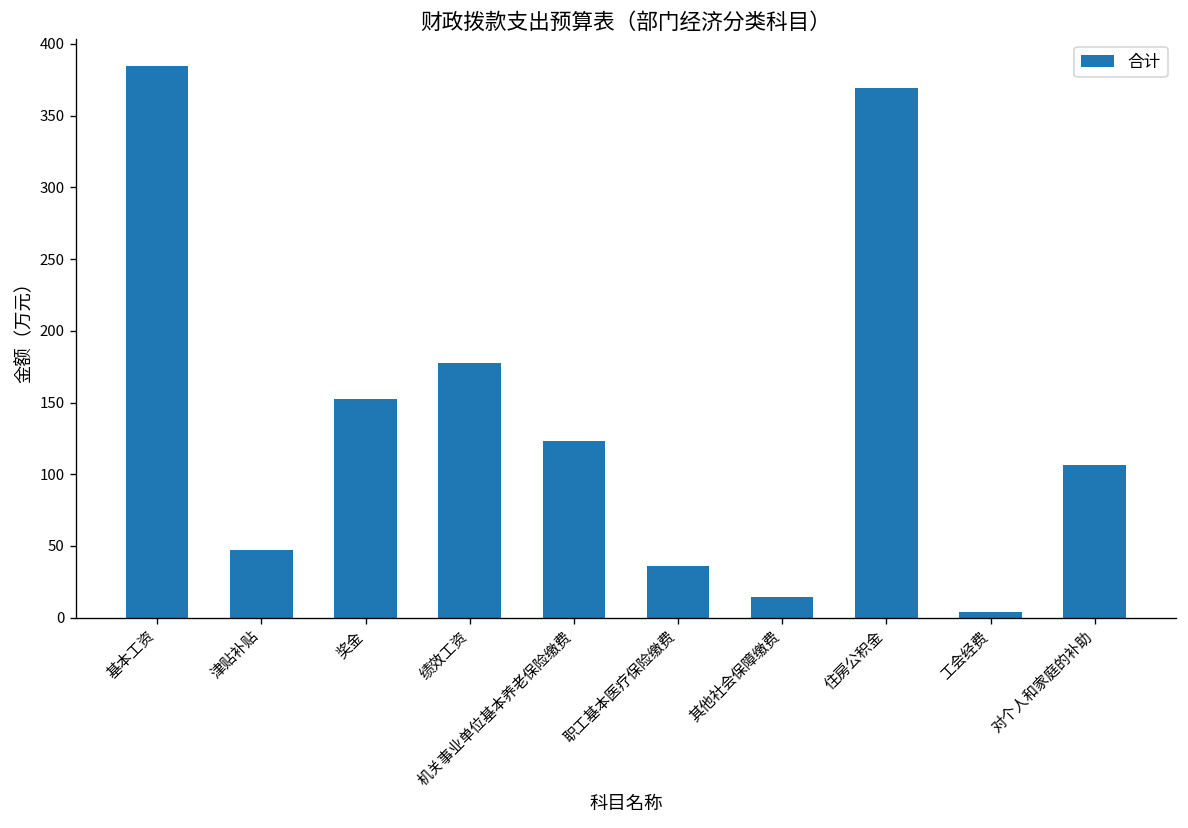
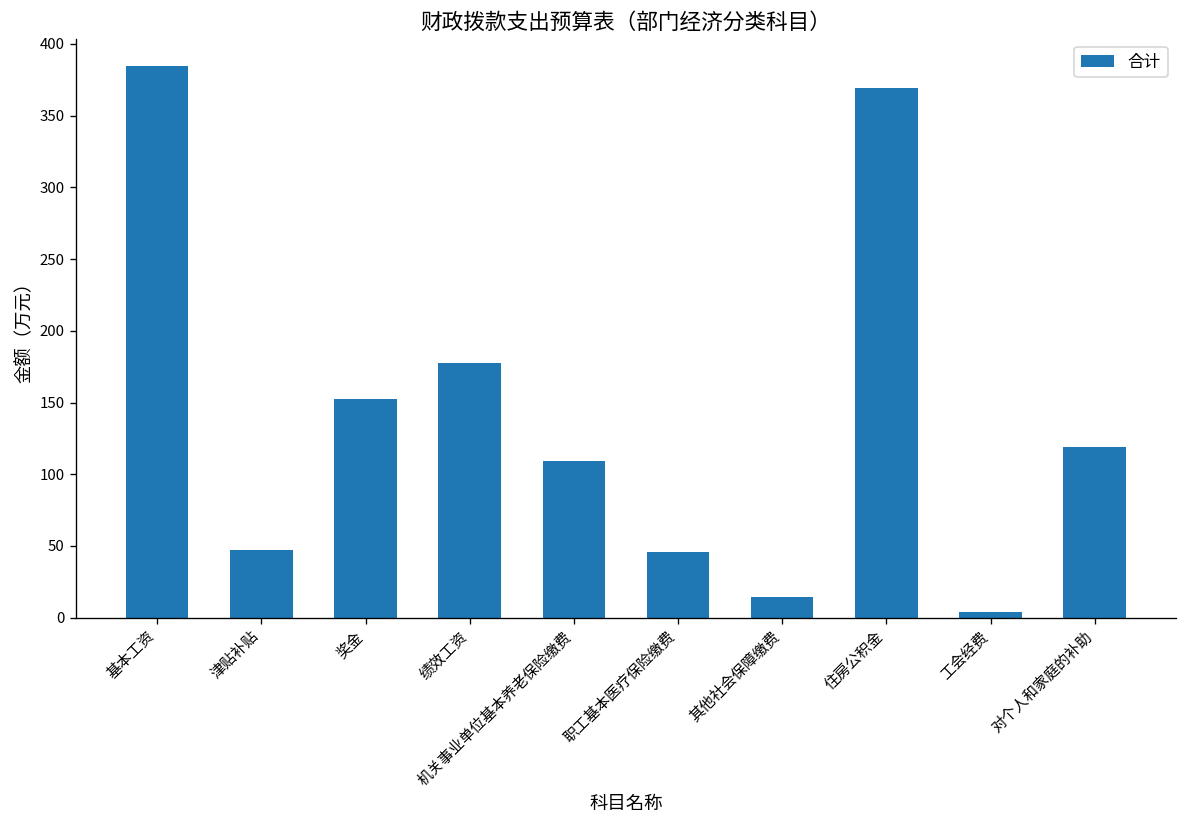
机关事业单位基本养老保险缴费: 123 -> 109
职工基本医疗保险缴费: 36 -> 46
对个人和家庭的补助: 106 -> 119
